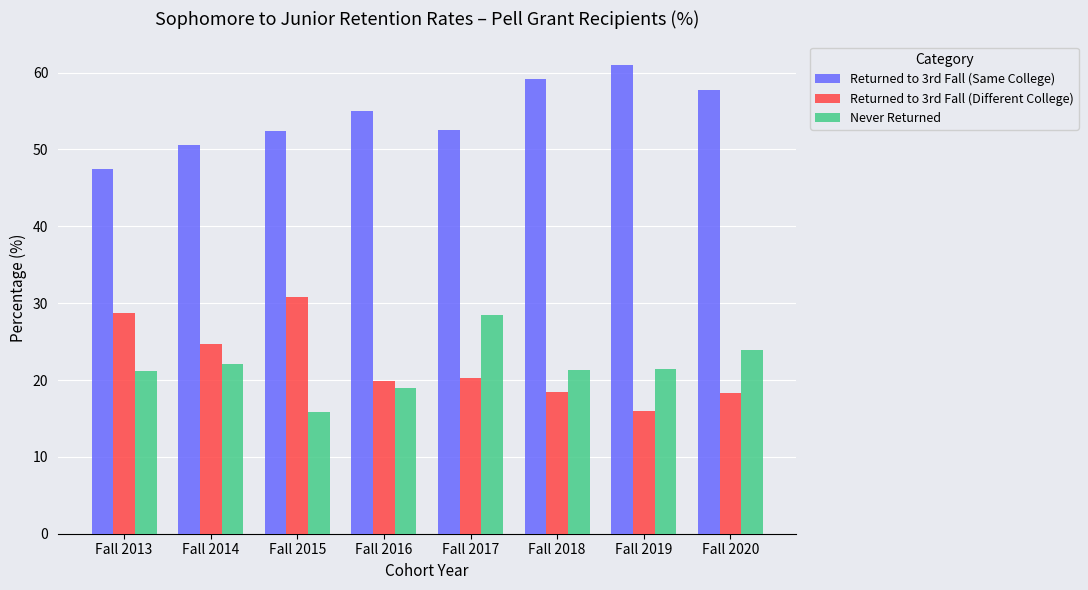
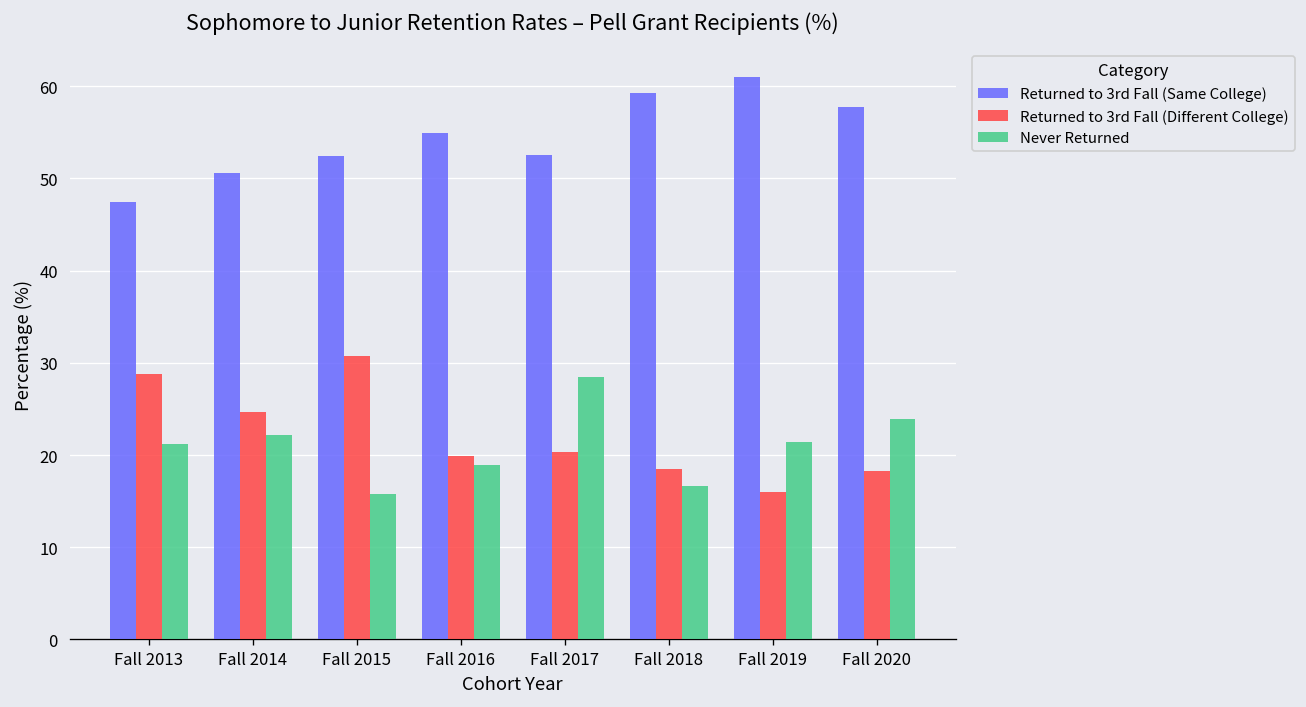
Never Returned, Fall 2018: 21 -> 17
